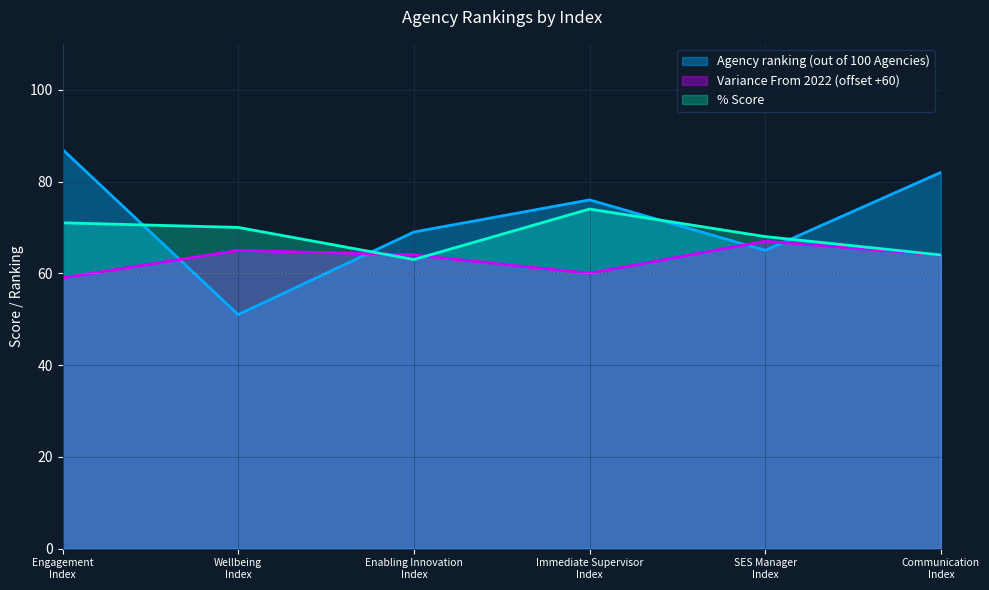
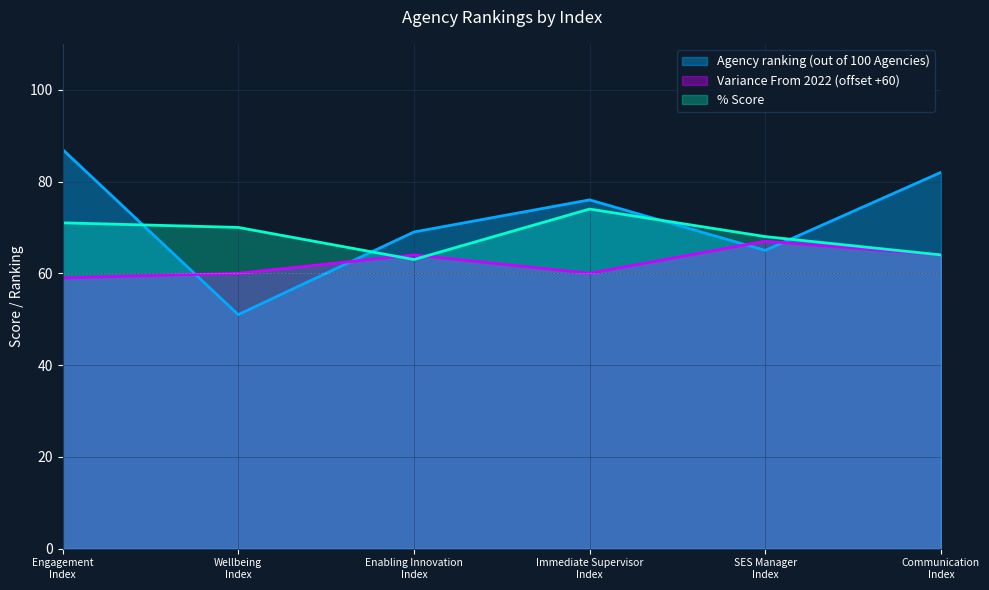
Variance From 2022 (offset +60), Wellbeing Index: 65 -> 60
